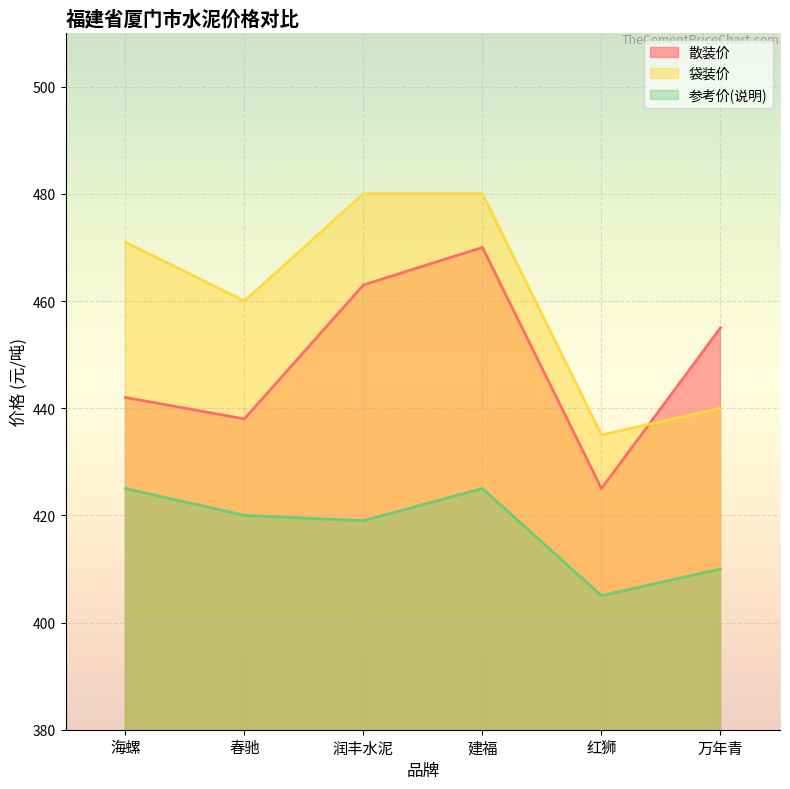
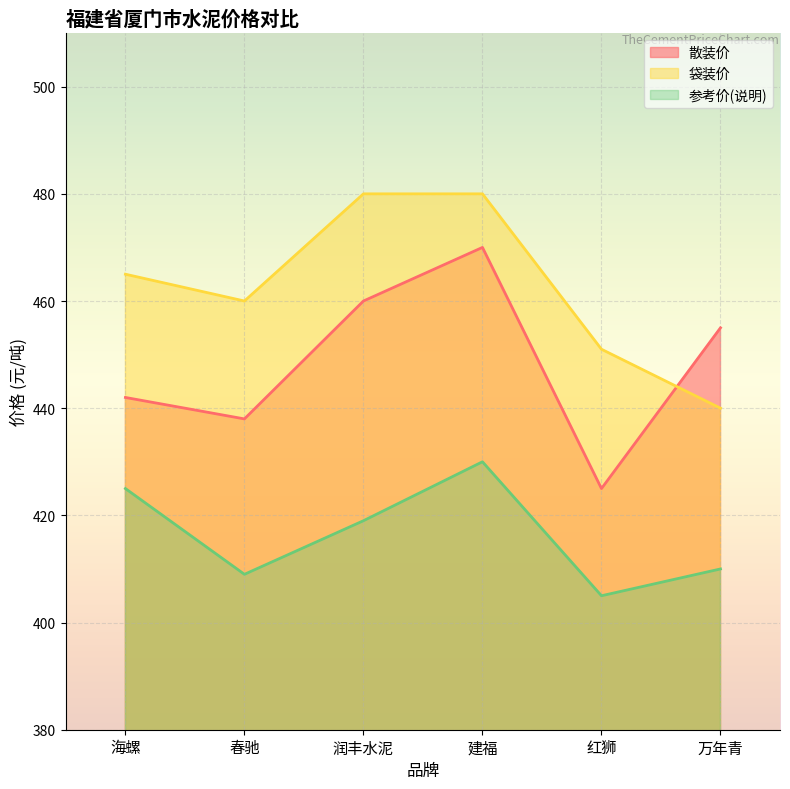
袋装价, 海螺: 471 -> 465
参考价(说明), 春驰: 420 -> 409
散装价, 润丰水泥: 463 -> 460
参考价(说明), 建福: 425 -> 430
袋装价, 红狮: 435 -> 451
